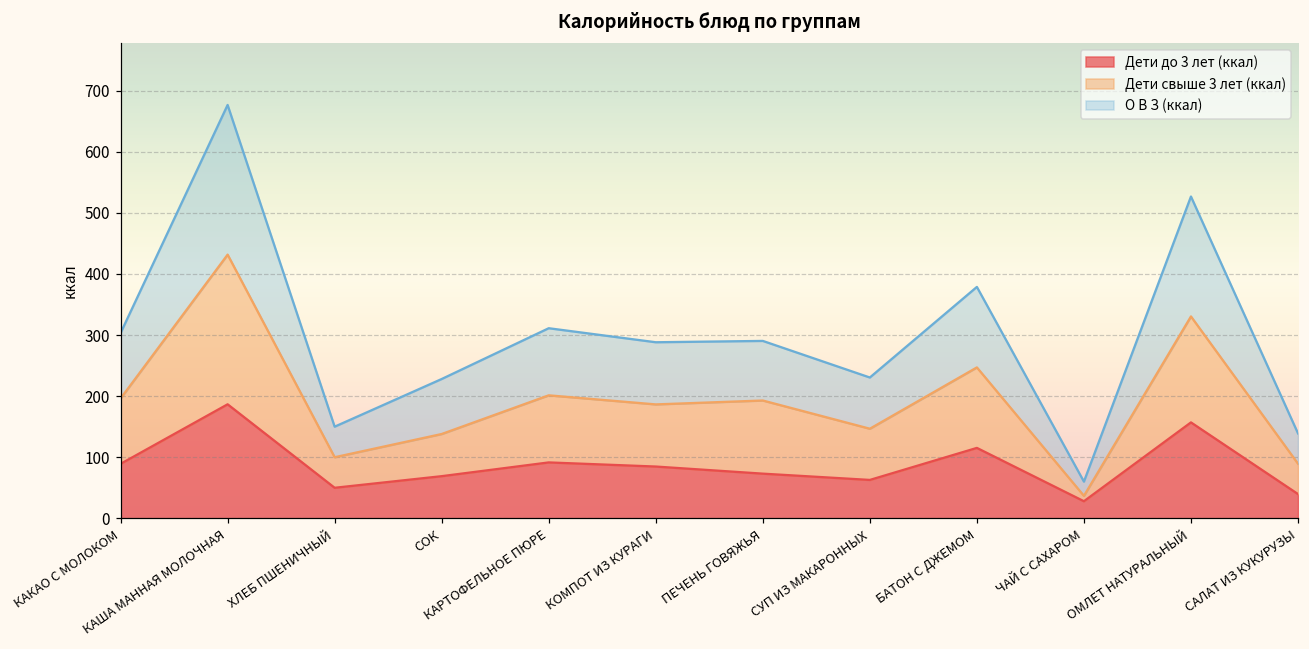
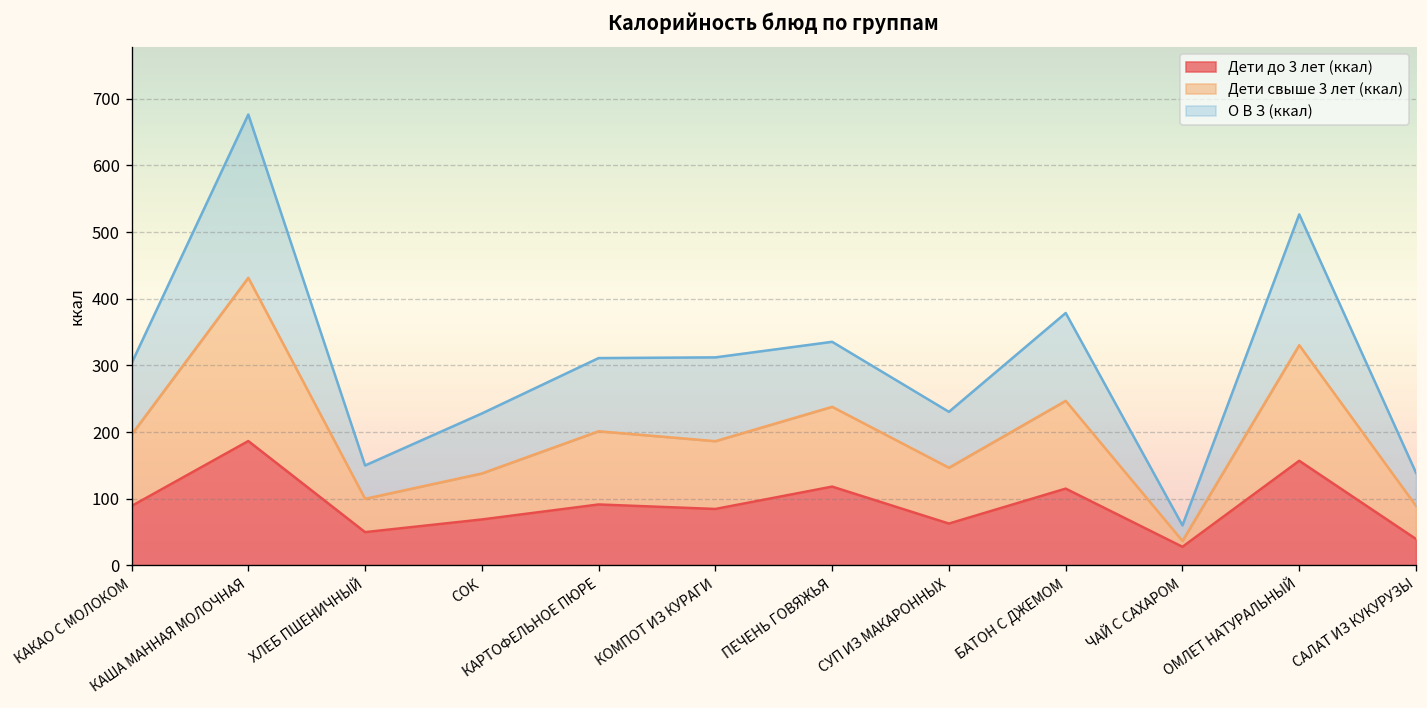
О В З (ккал), КОМПОТ ИЗ КУРАГИ: 100 -> 130
Дети до 3 лет (ккал), ПЕЧЕНЬ ГОВЯЖЬЯ: 70 -> 120
